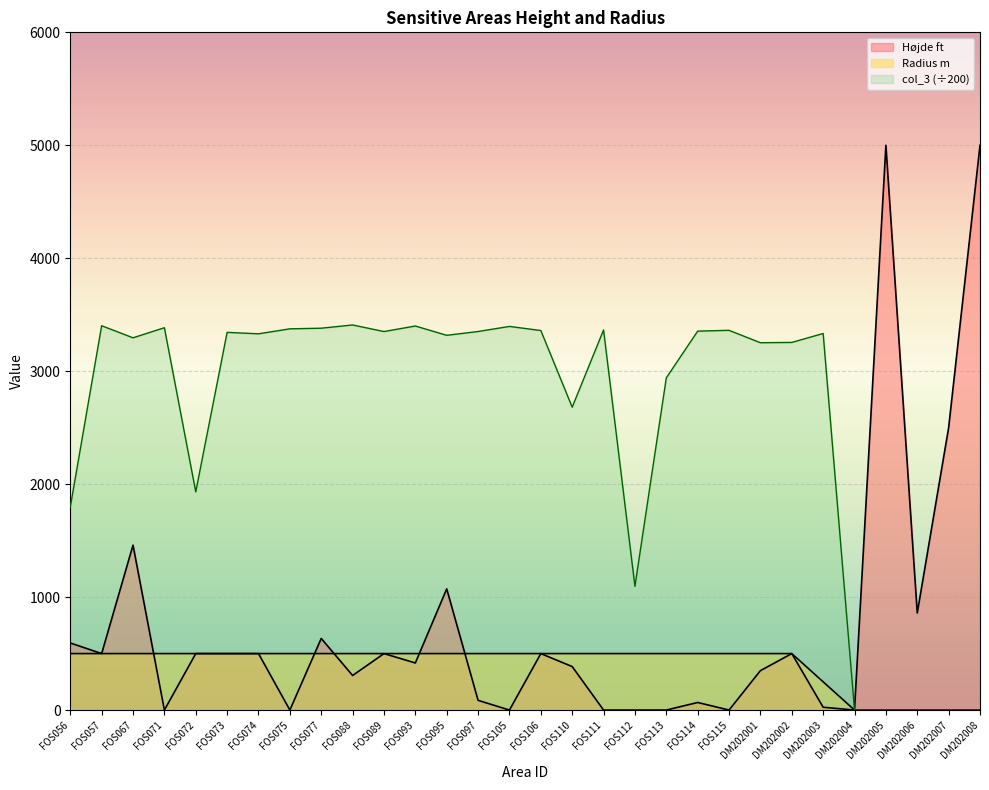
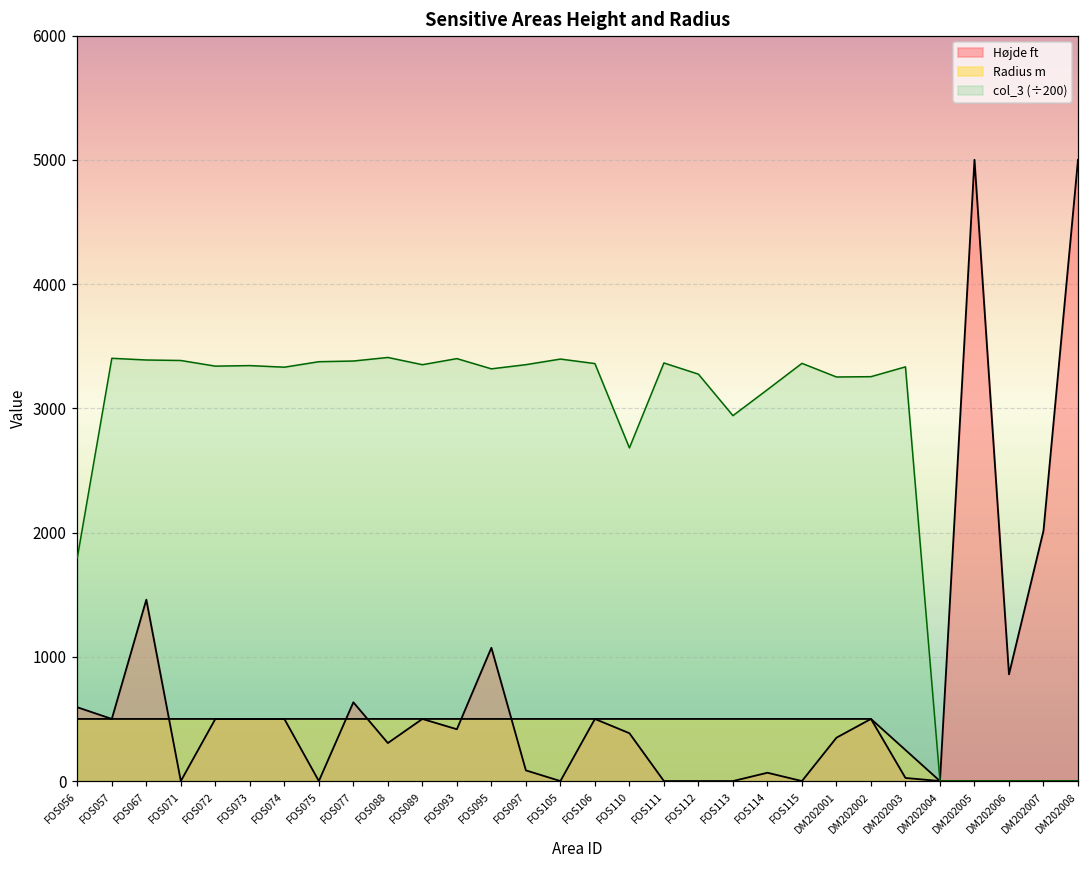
col_3 (÷200), FOS067: 3300 -> 3390
col_3 (÷200), FOS072: 1930 -> 3340
col_3 (÷200), FOS112: 1100 -> 3270
col_3 (÷200), FOS114: 3350 -> 3150
Højde ft, DM202007: 2500 -> 2020
